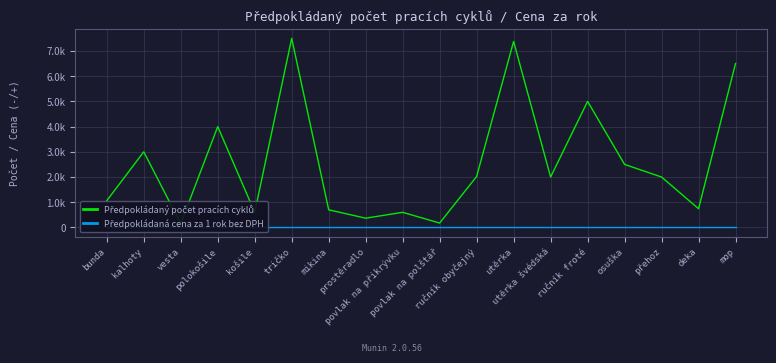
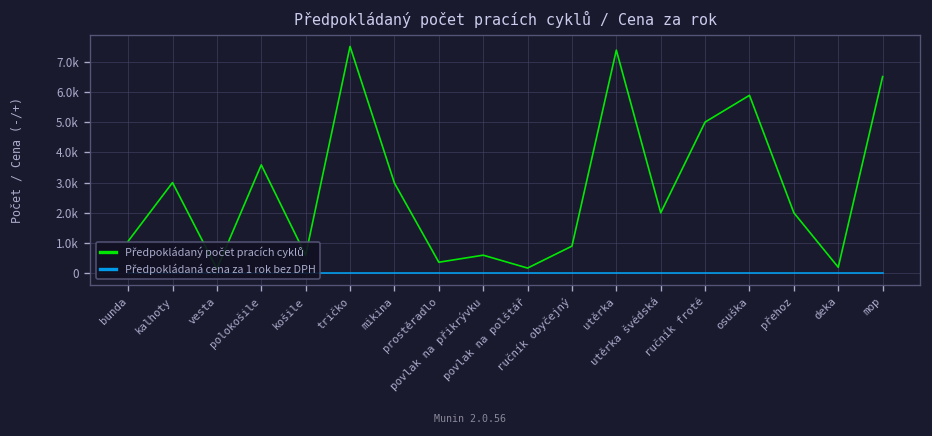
Předpokládaný počet pracích cyklů, polokošile: 4000 -> 3600
Předpokládaný počet pracích cyklů, mikina: 700 -> 3000
Předpokládaný počet pracích cyklů, ručník obyčejný: 2000 -> 900
Předpokládaný počet pracích cyklů, osuška: 2500 -> 5900
Předpokládaný počet pracích cyklů, deka: 700 -> 200
